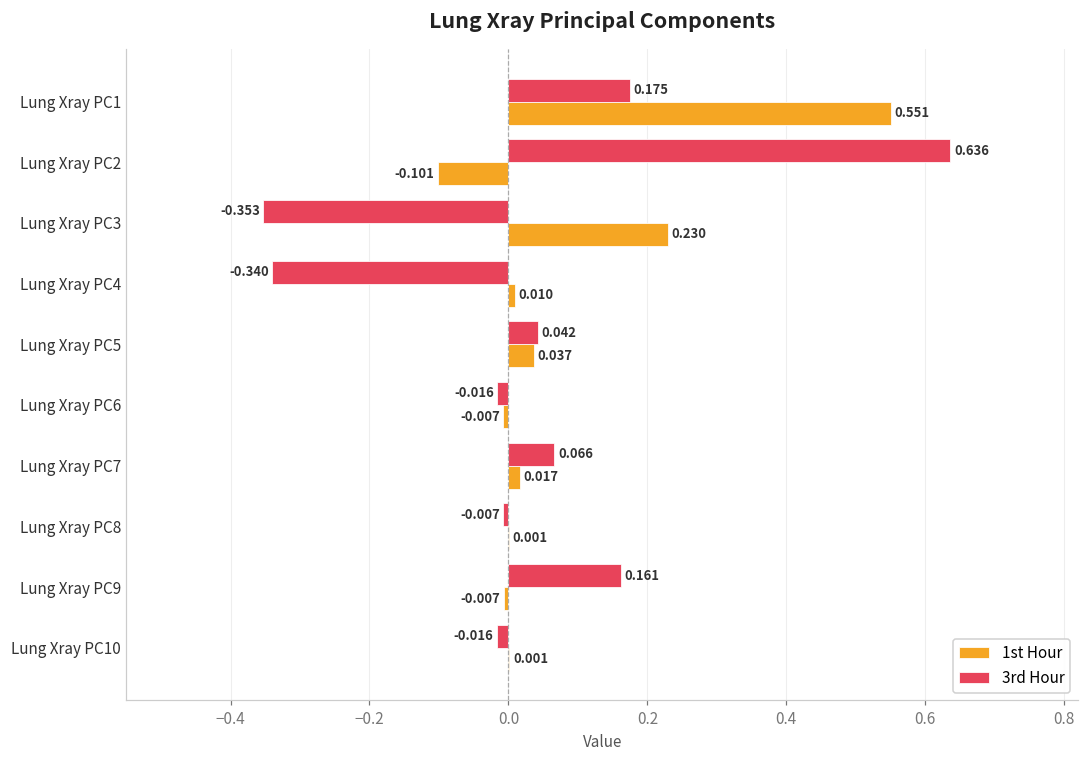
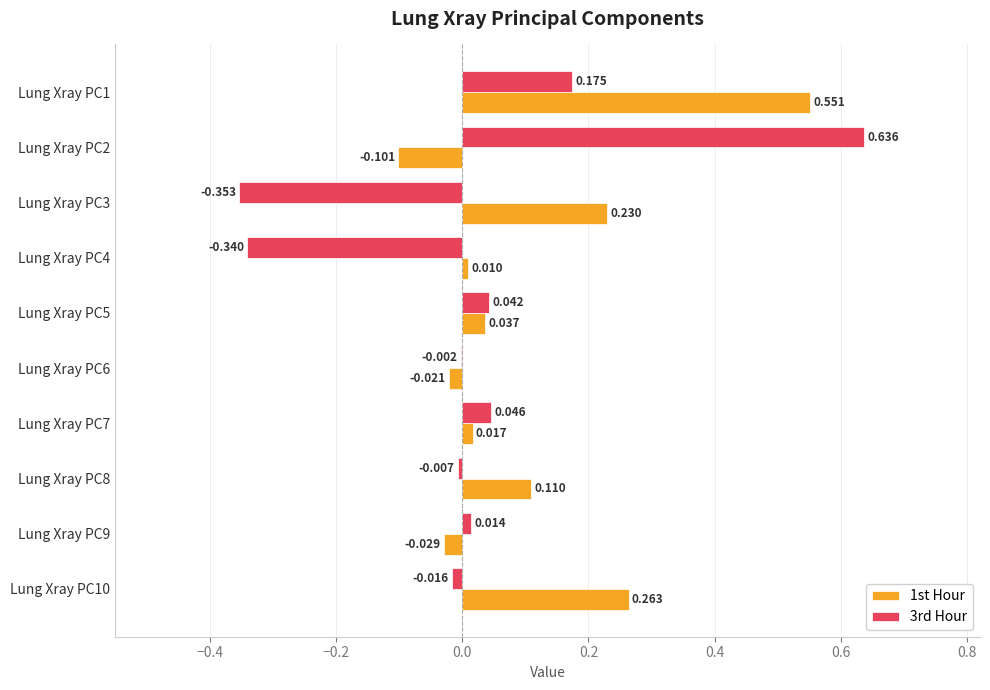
3rd Hour, Lung Xray PC6: -0.016 -> -0.002
1st Hour, Lung Xray PC6: -0.007 -> -0.021
3rd Hour, Lung Xray PC7: 0.066 -> 0.046
1st Hour, Lung Xray PC8: 0.001 -> 0.110
3rd Hour, Lung Xray PC9: 0.161 -> 0.014
1st Hour, Lung Xray PC9: -0.007 -> -0.029
1st Hour, Lung Xray PC10: 0.001 -> 0.263
